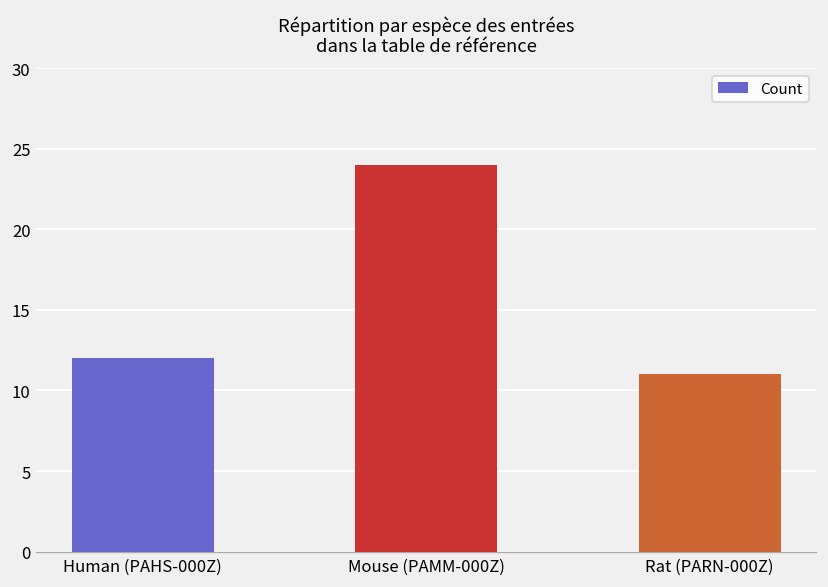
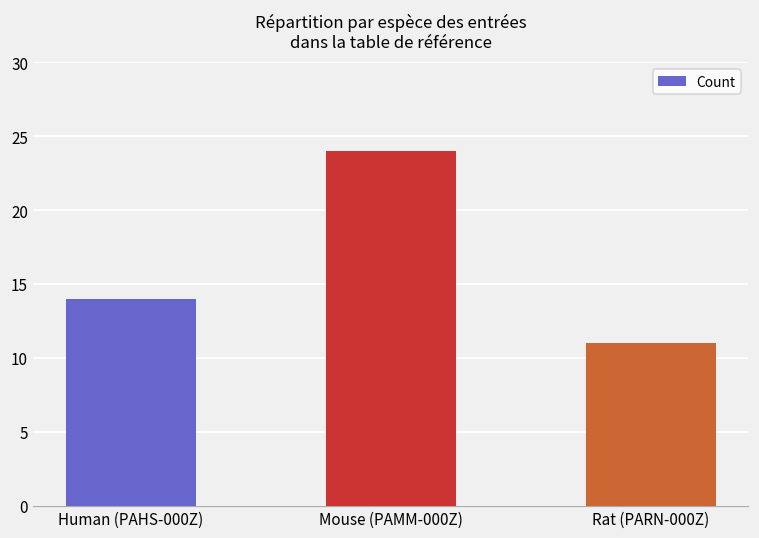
Human (PAHS-000Z): 12 -> 14
